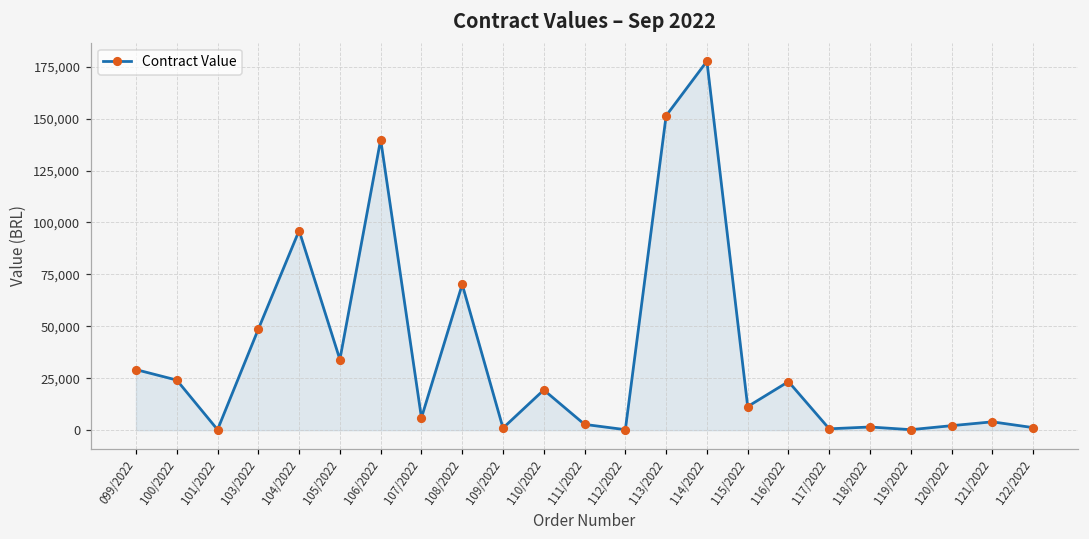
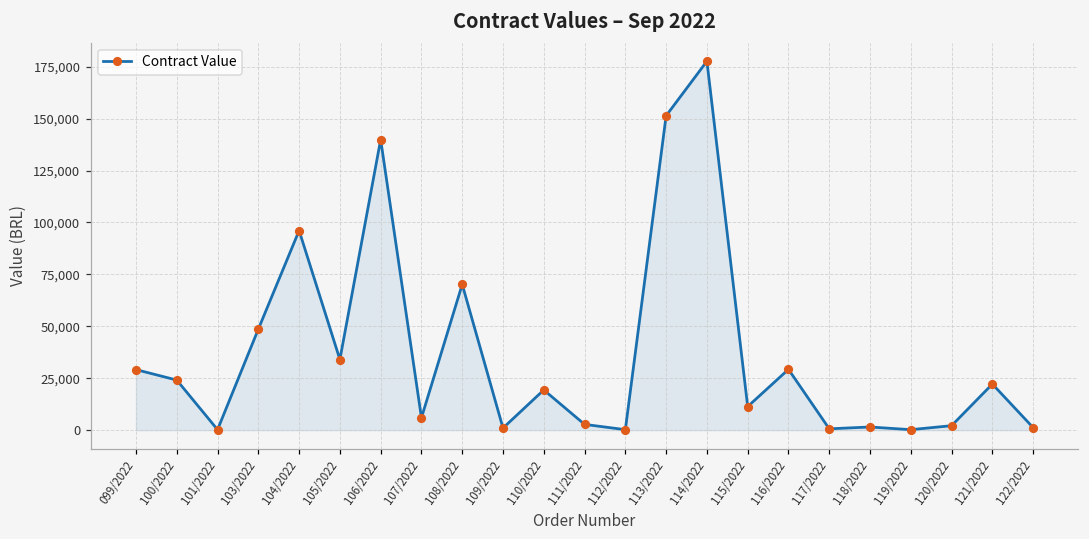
116/2022: 23,000 -> 29,000
121/2022: 4,000 -> 22,000
